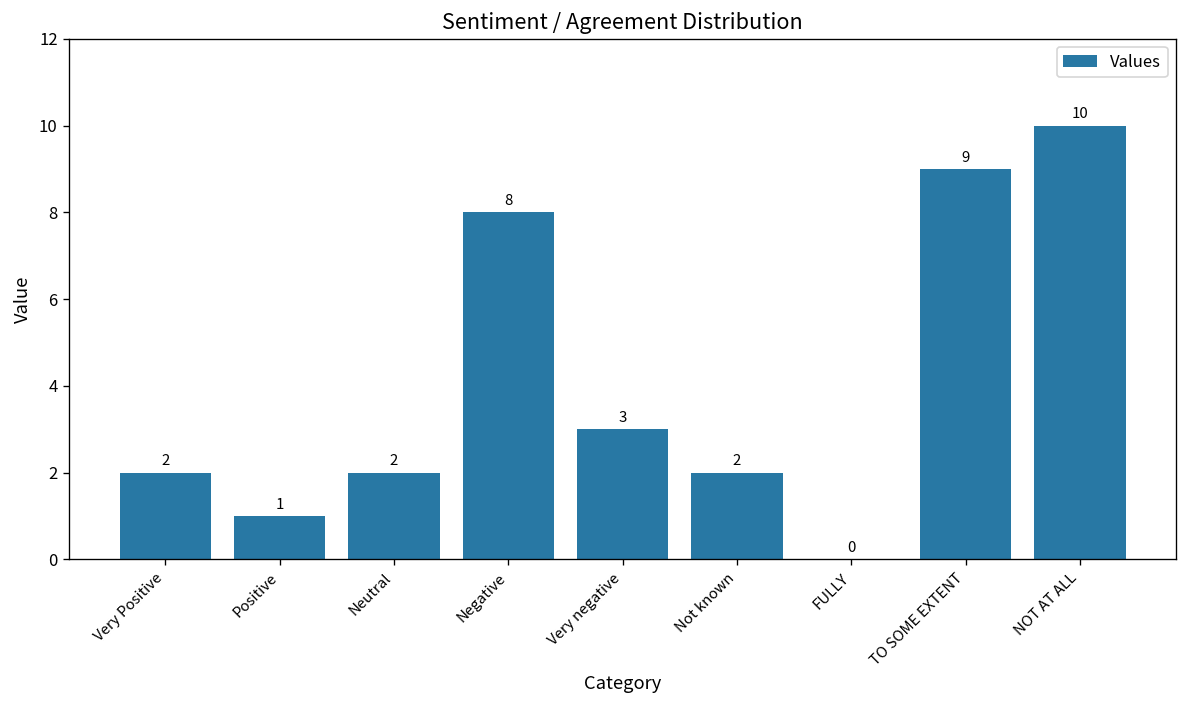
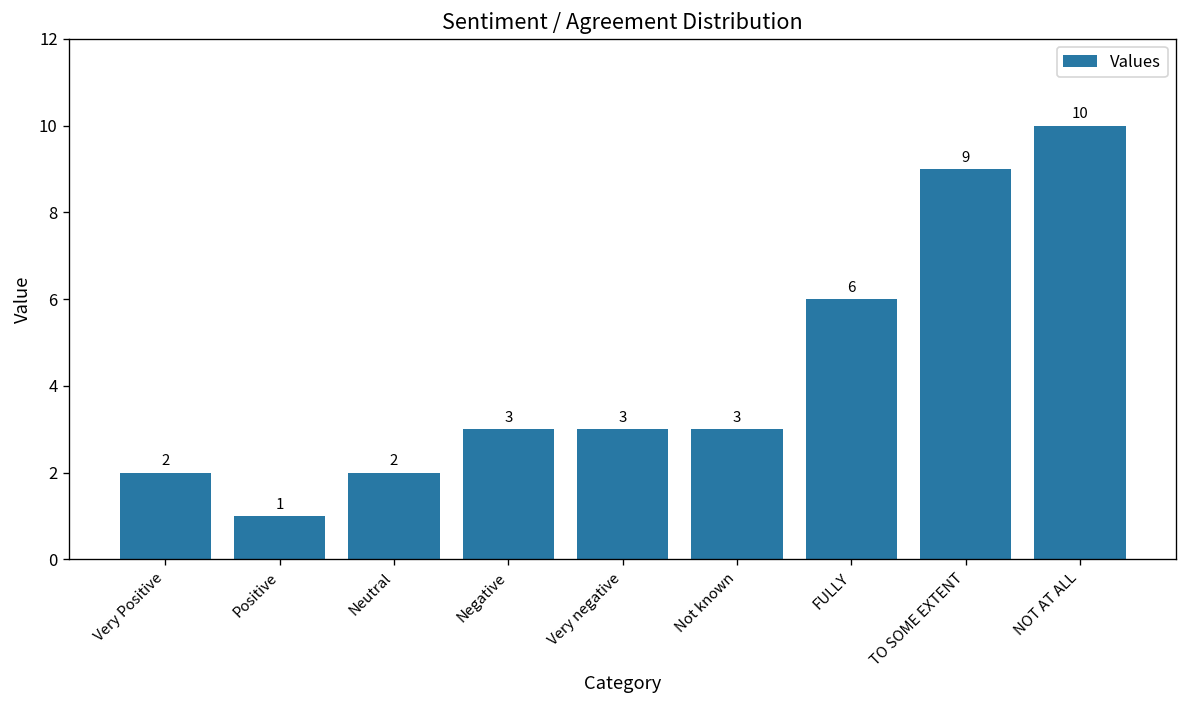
Negative: 8 -> 3
Not known: 2 -> 3
FULLY: 0 -> 6
